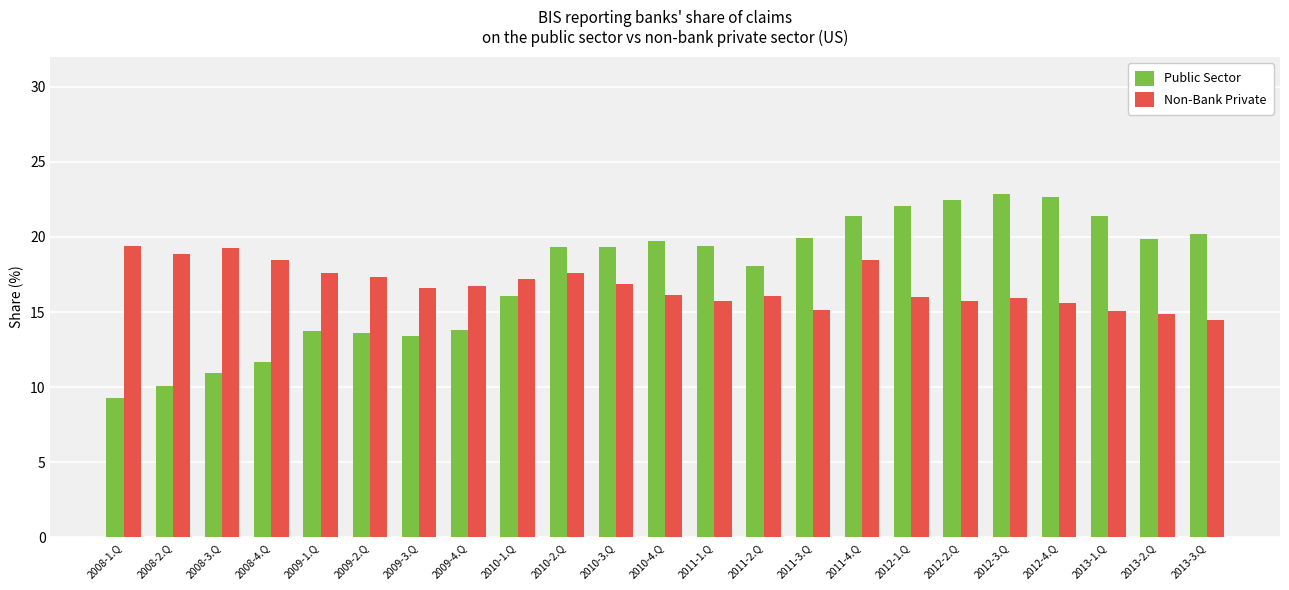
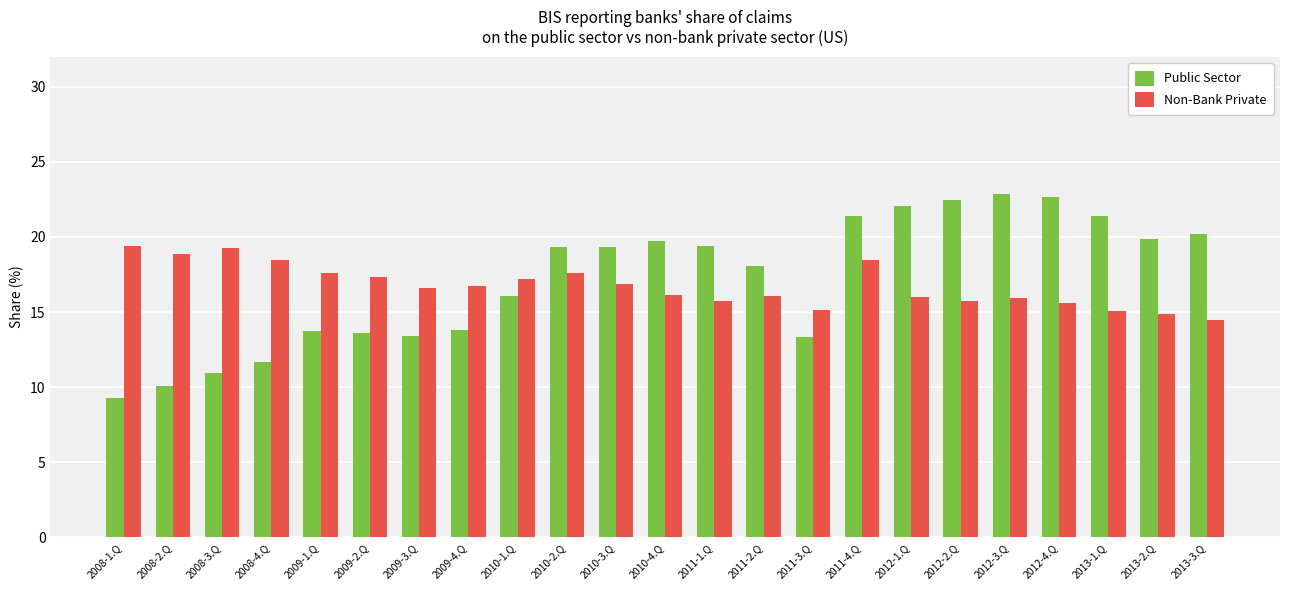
Public Sector, 2011-3.Q: 20.0 -> 13.3
